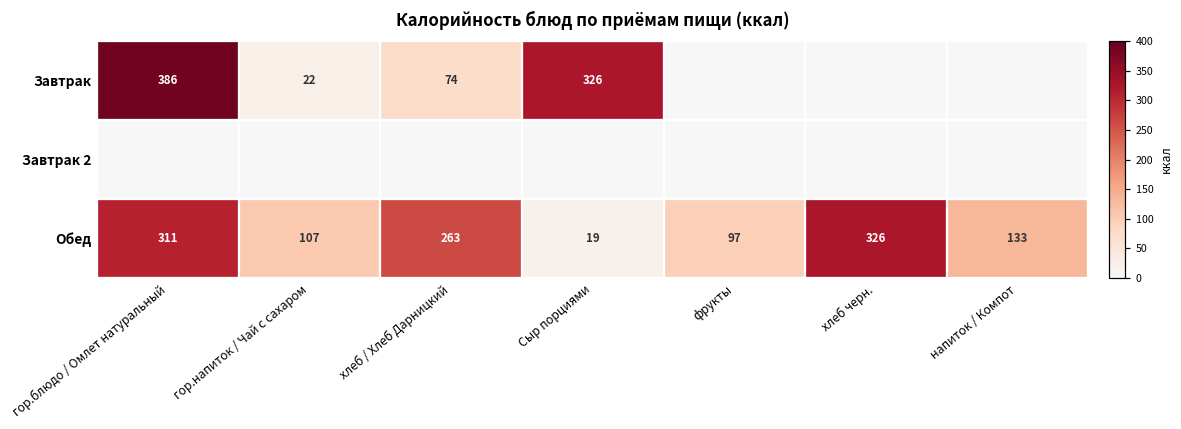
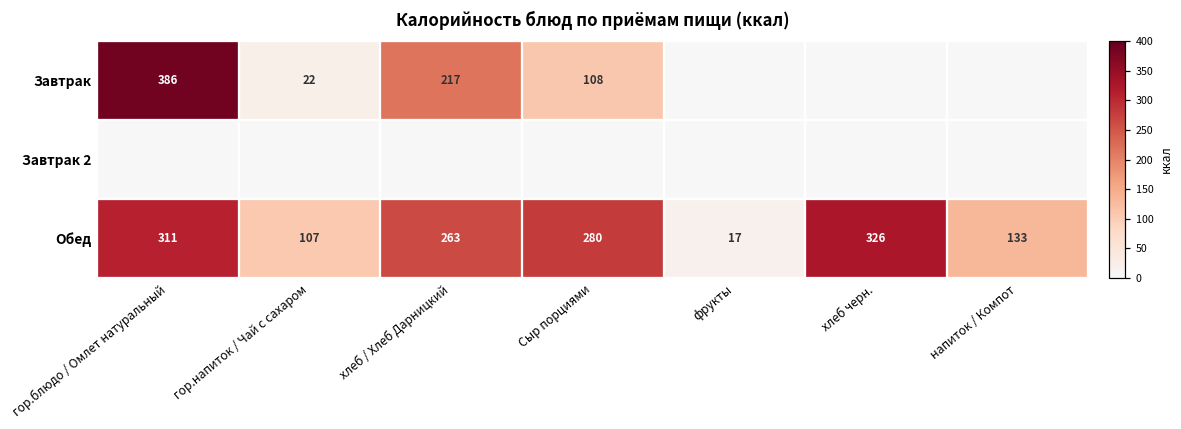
Завтрак, хлеб / Хлеб Дарницкий: 74 -> 217
Завтрак, Сыр порциями: 326 -> 108
Обед, Сыр порциями: 19 -> 280
Обед, фрукты: 97 -> 17
